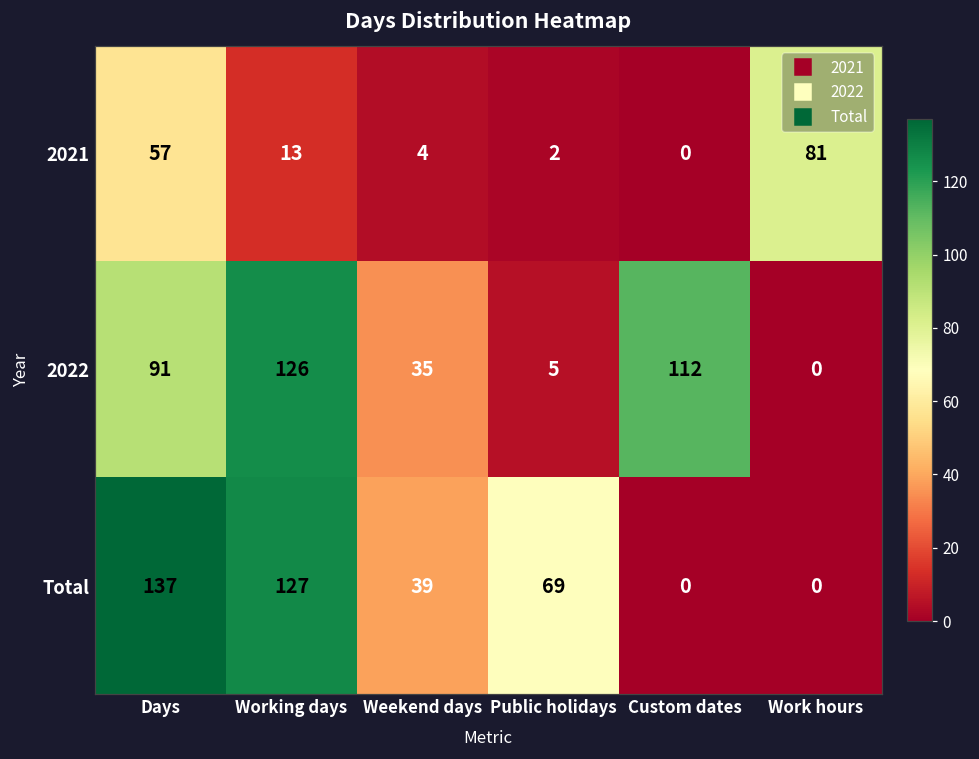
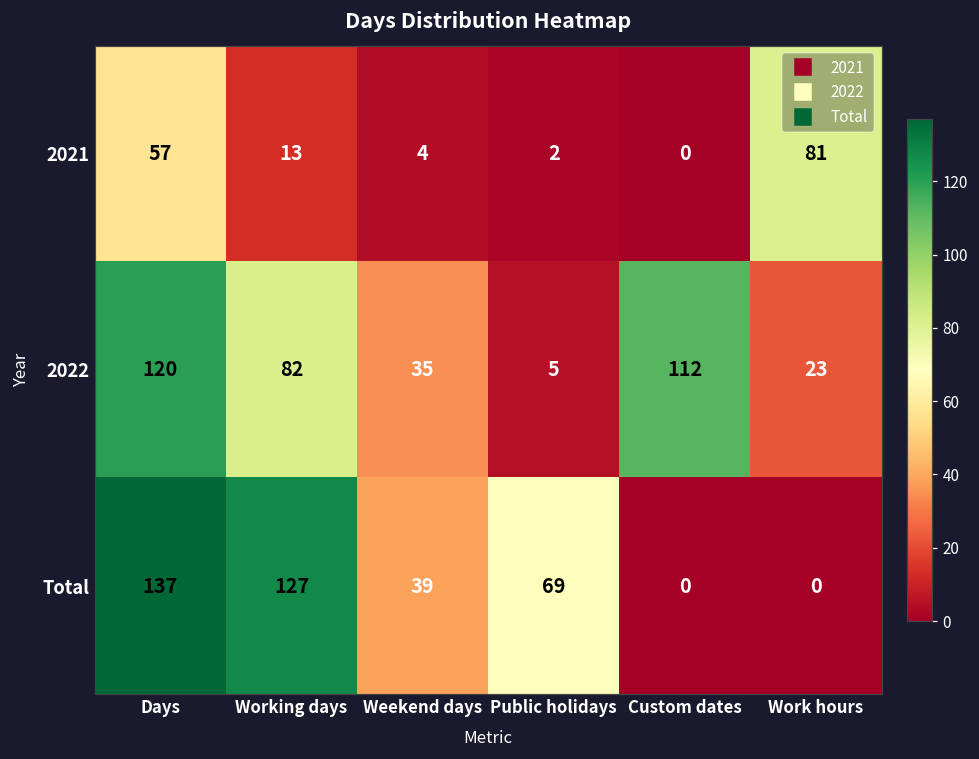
2022, Days: 91 -> 120
2022, Working days: 126 -> 82
2022, Work hours: 0 -> 23
